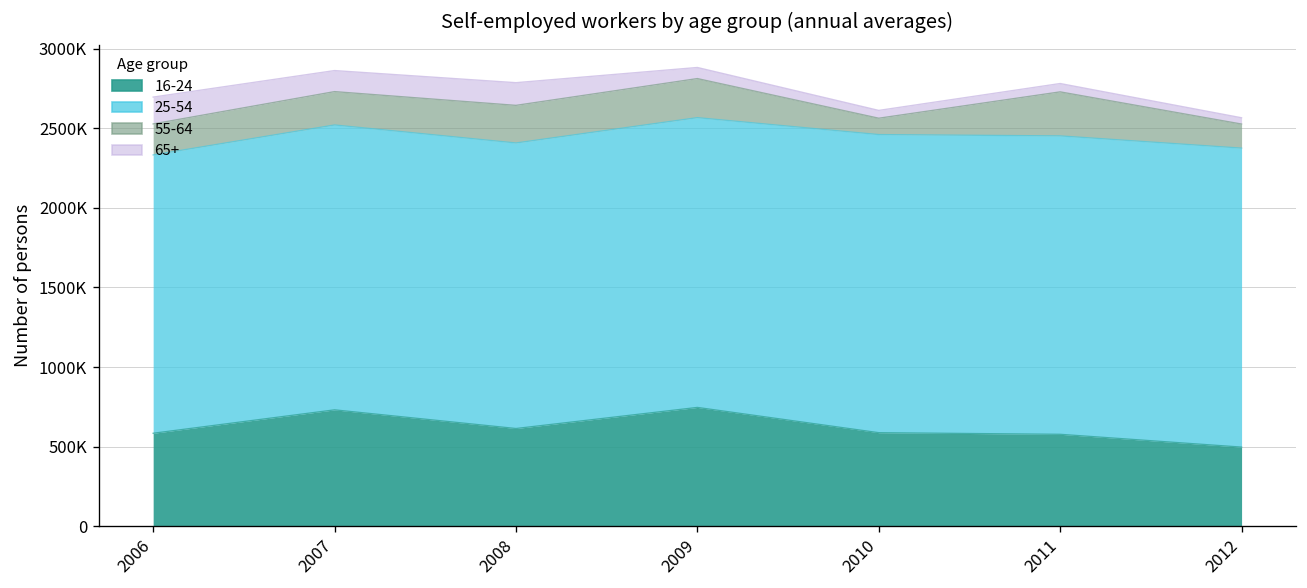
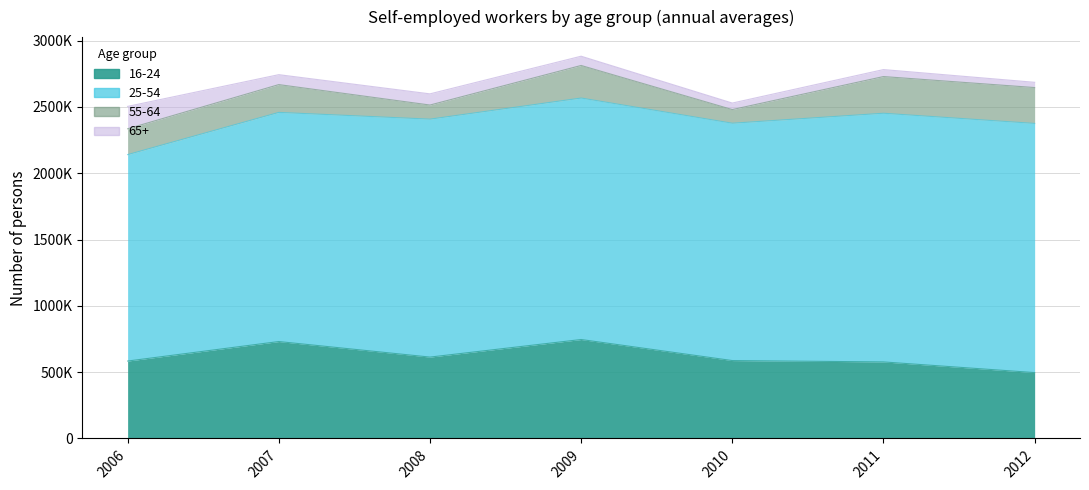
25-54, 2006: 1750000 -> 1560000
25-54, 2007: 1790000 -> 1730000
65+, 2007: 130000 -> 70000
55-64, 2008: 240000 -> 110000
65+, 2008: 140000 -> 80000
25-54, 2010: 1870000 -> 1790000
55-64, 2012: 150000 -> 270000
